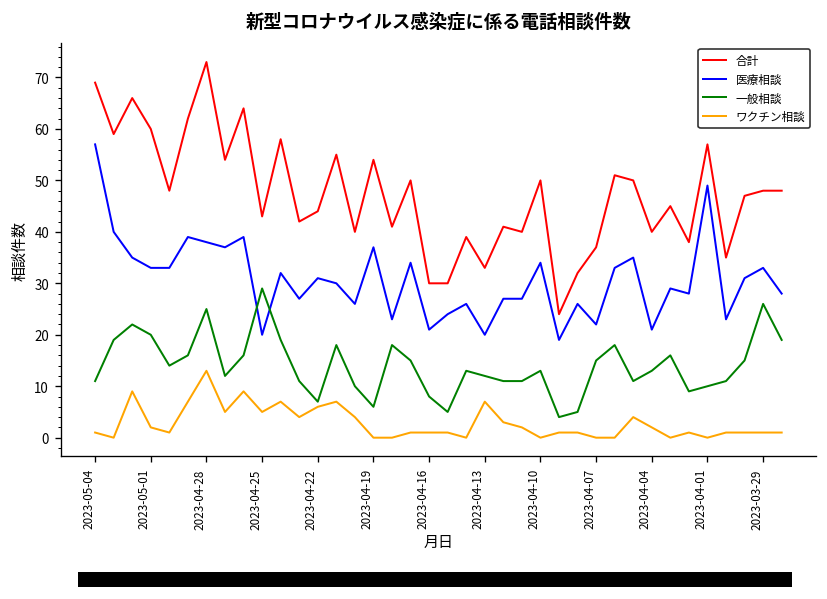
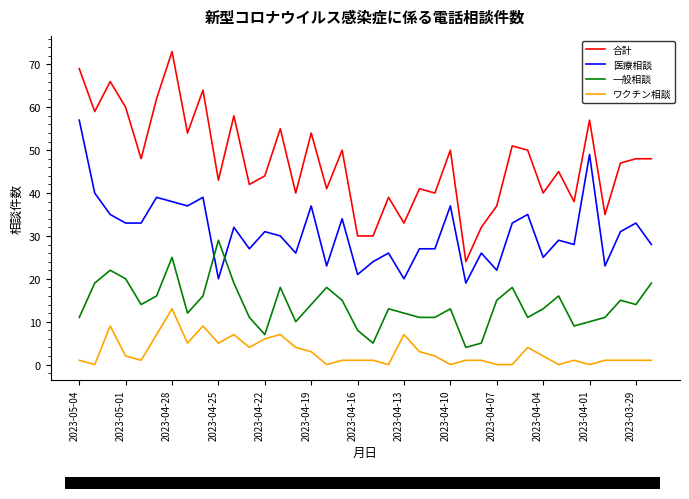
一般相談, 2023-04-19: 6 -> 14
ワクチン相談, 2023-04-19: 0 -> 3
医療相談, 2023-04-10: 34 -> 37
医療相談, 2023-04-04: 21 -> 25
一般相談, 2023-03-29: 26 -> 14
